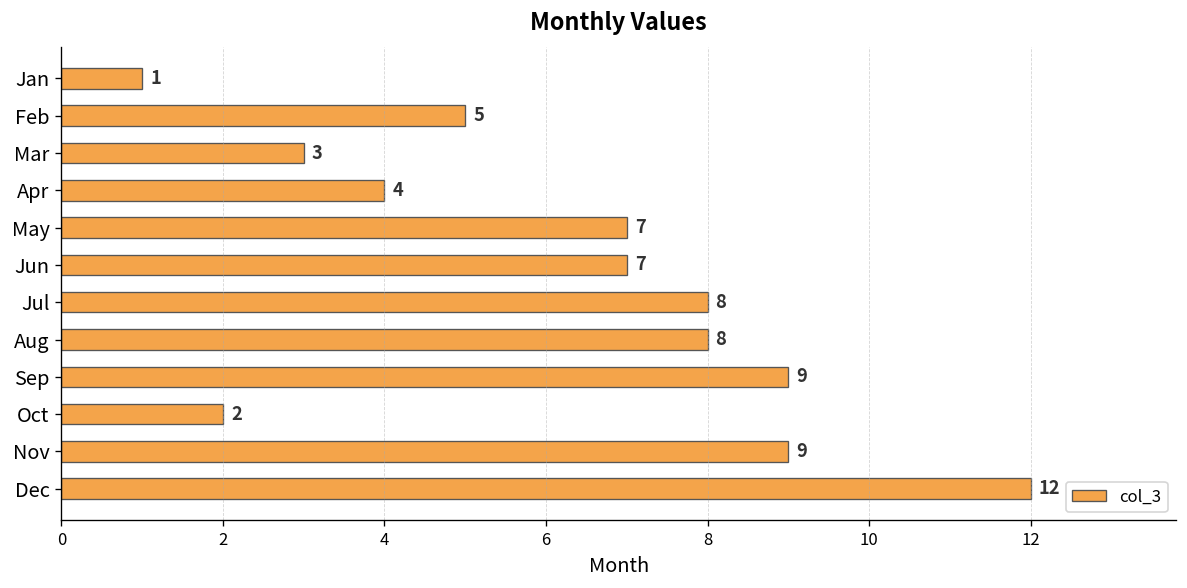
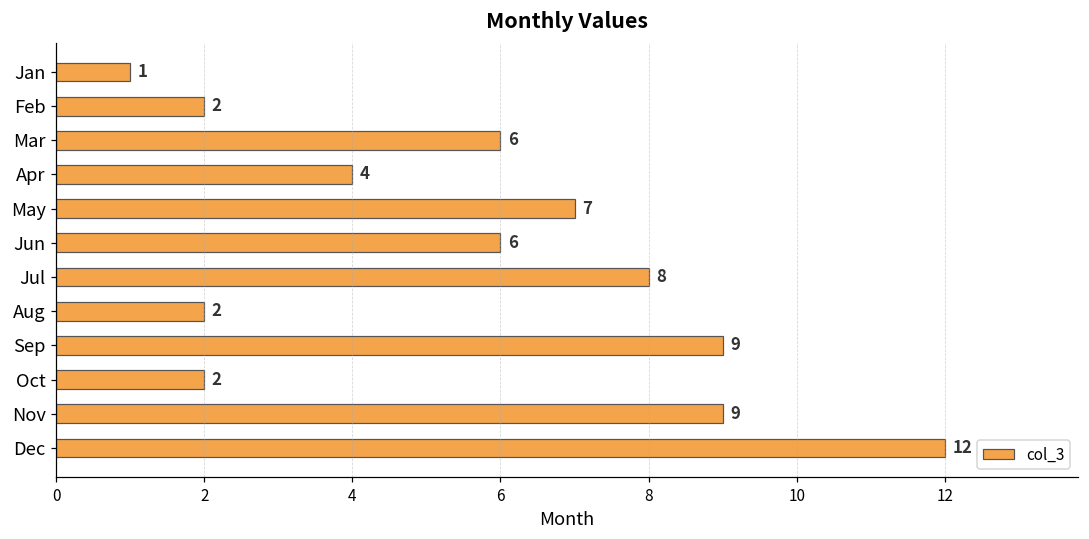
Feb: 5 -> 2
Mar: 3 -> 6
Jun: 7 -> 6
Aug: 8 -> 2
